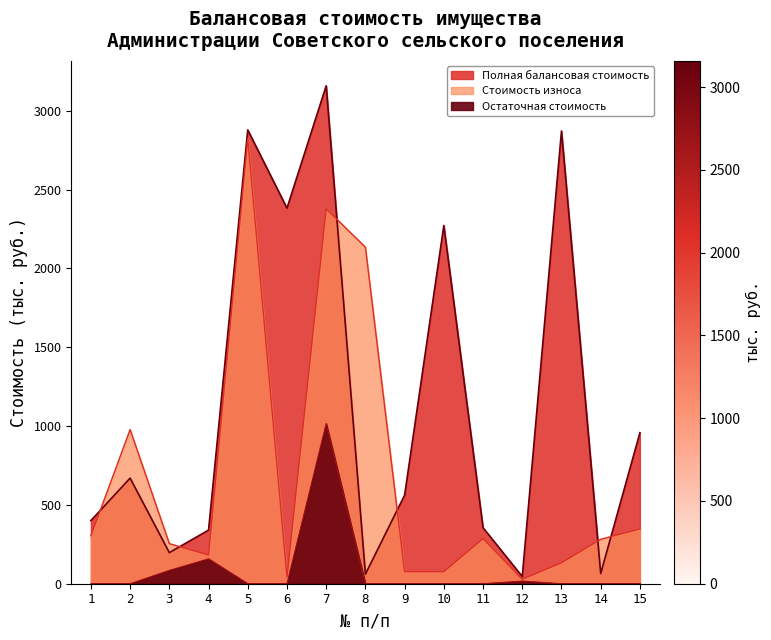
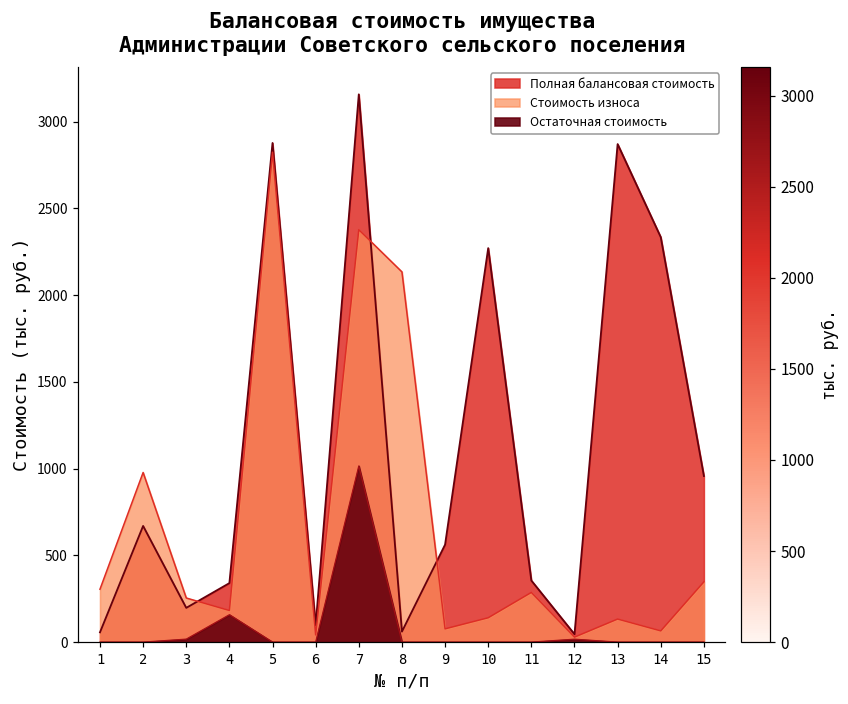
Полная балансовая стоимость, 1: 400 -> 60
Остаточная стоимость, 3: 80 -> 20
Полная балансовая стоимость, 6: 2380 -> 100
Стоимость износа, 10: 80 -> 140
Полная балансовая стоимость, 14: 60 -> 2330
Стоимость износа, 14: 280 -> 60
